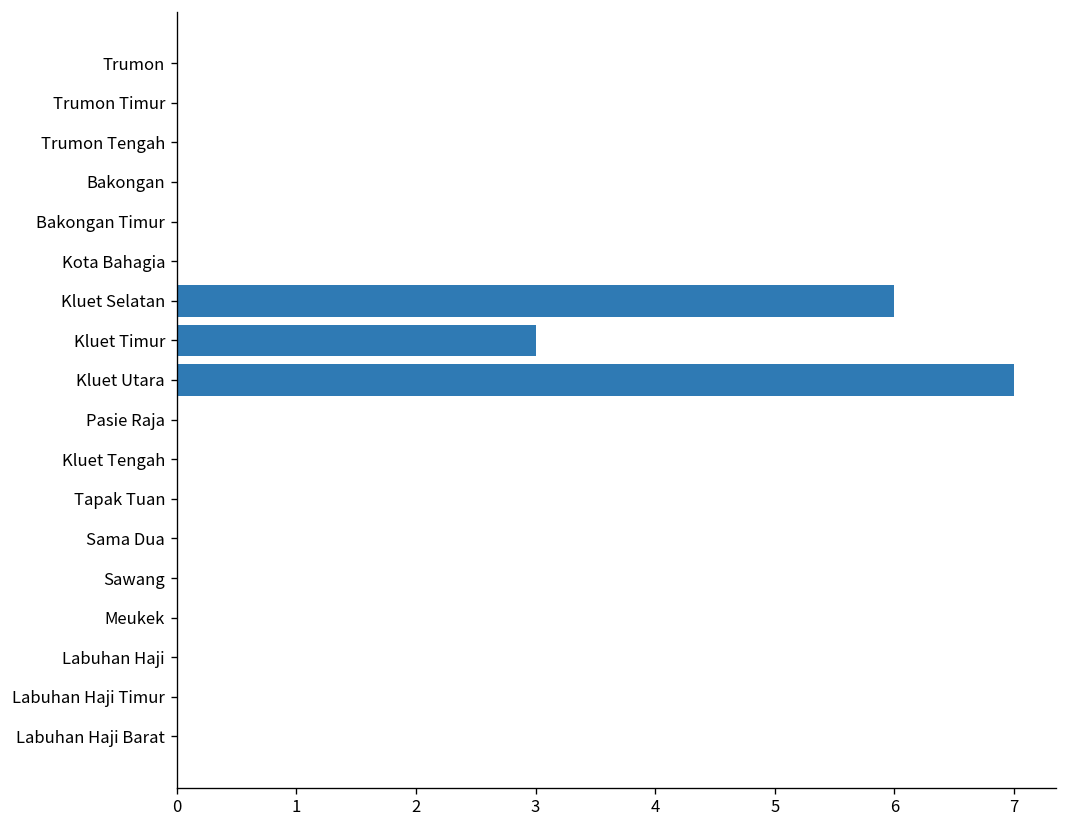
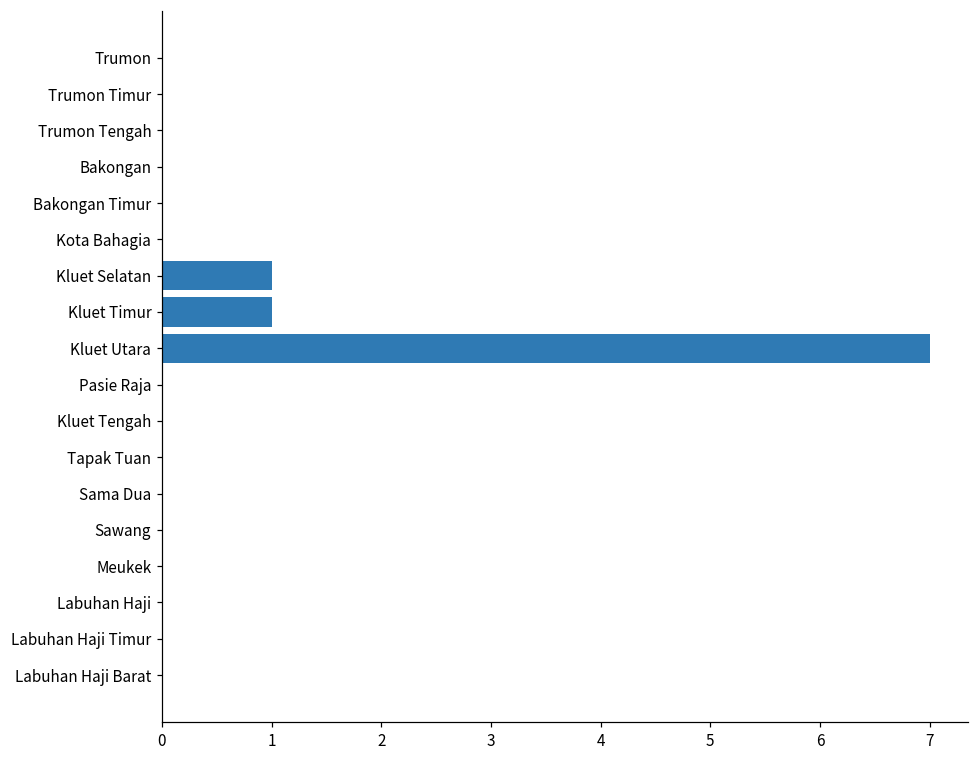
Kluet Selatan: 6 -> 1
Kluet Timur: 3 -> 1
